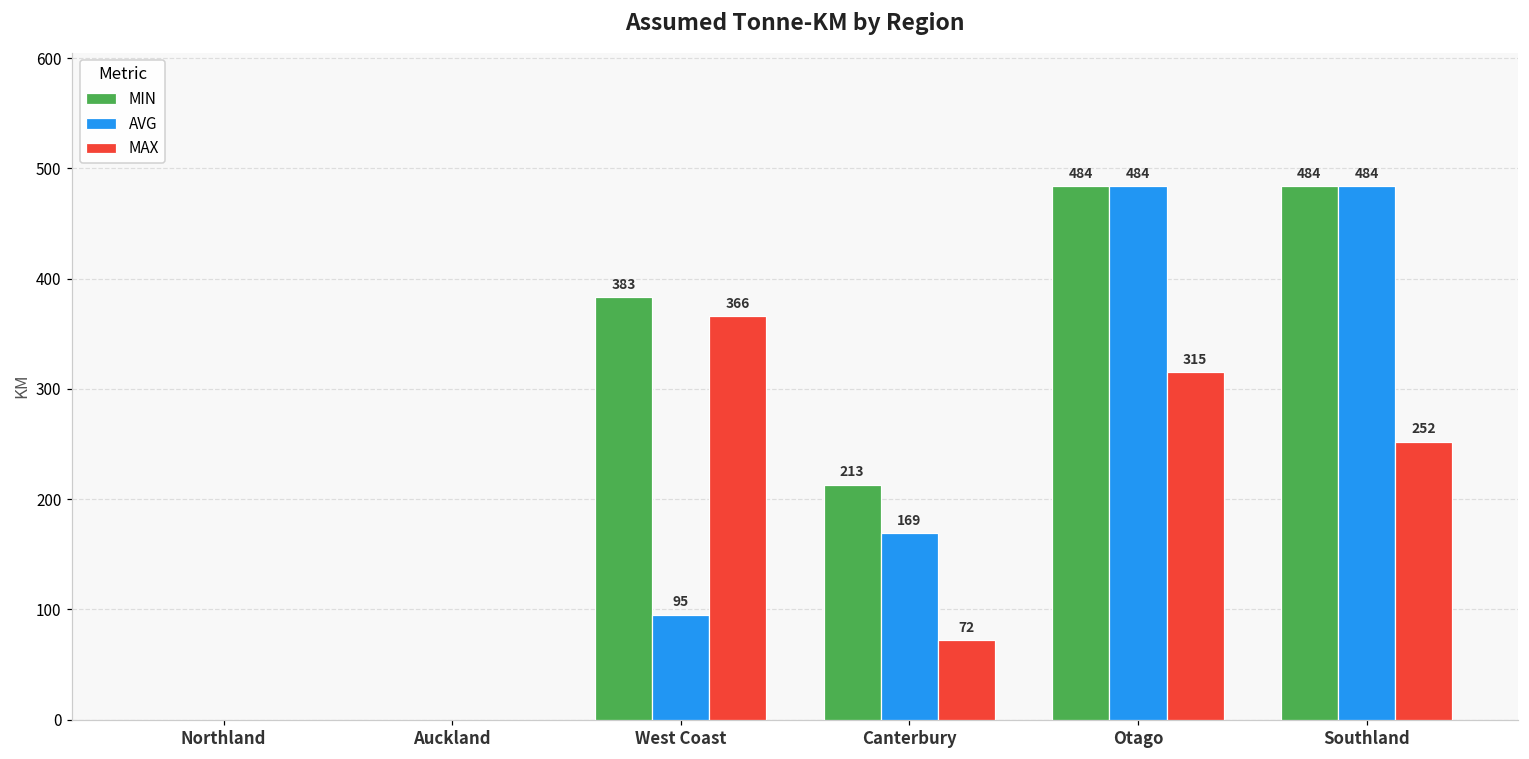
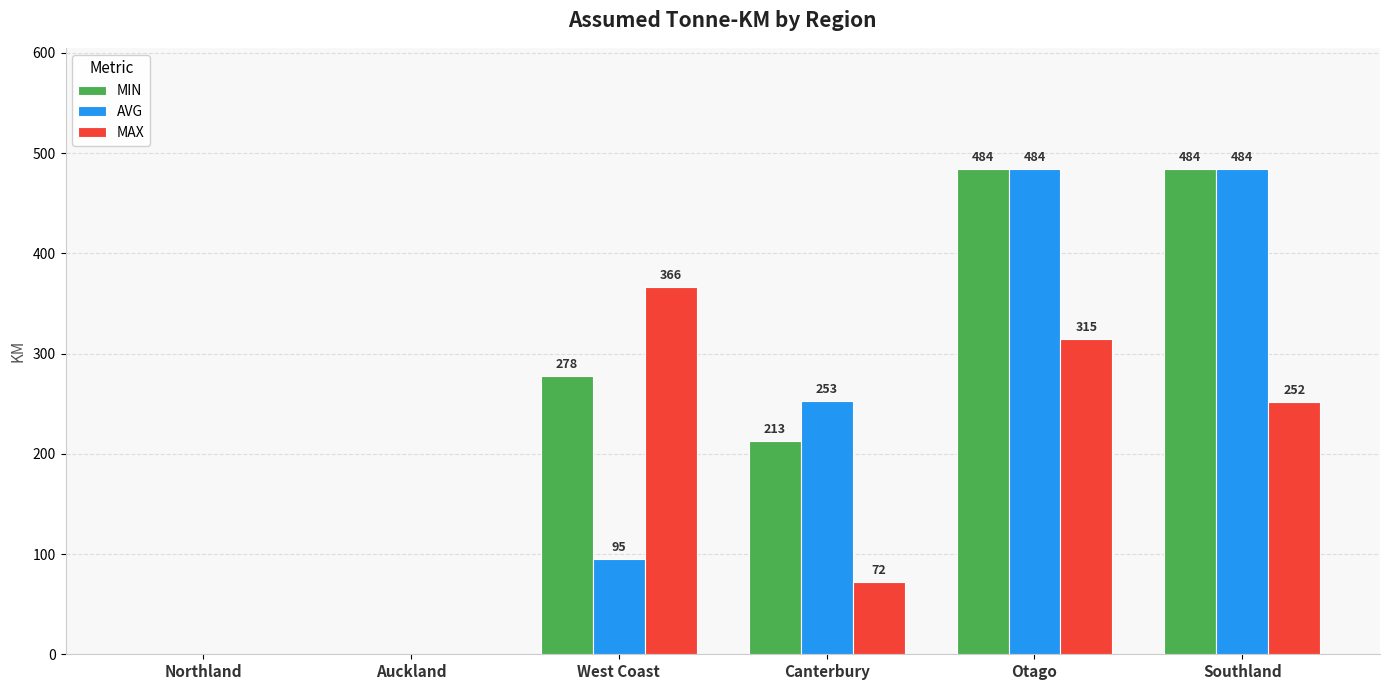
MIN, West Coast: 383 -> 278
AVG, Canterbury: 169 -> 253
